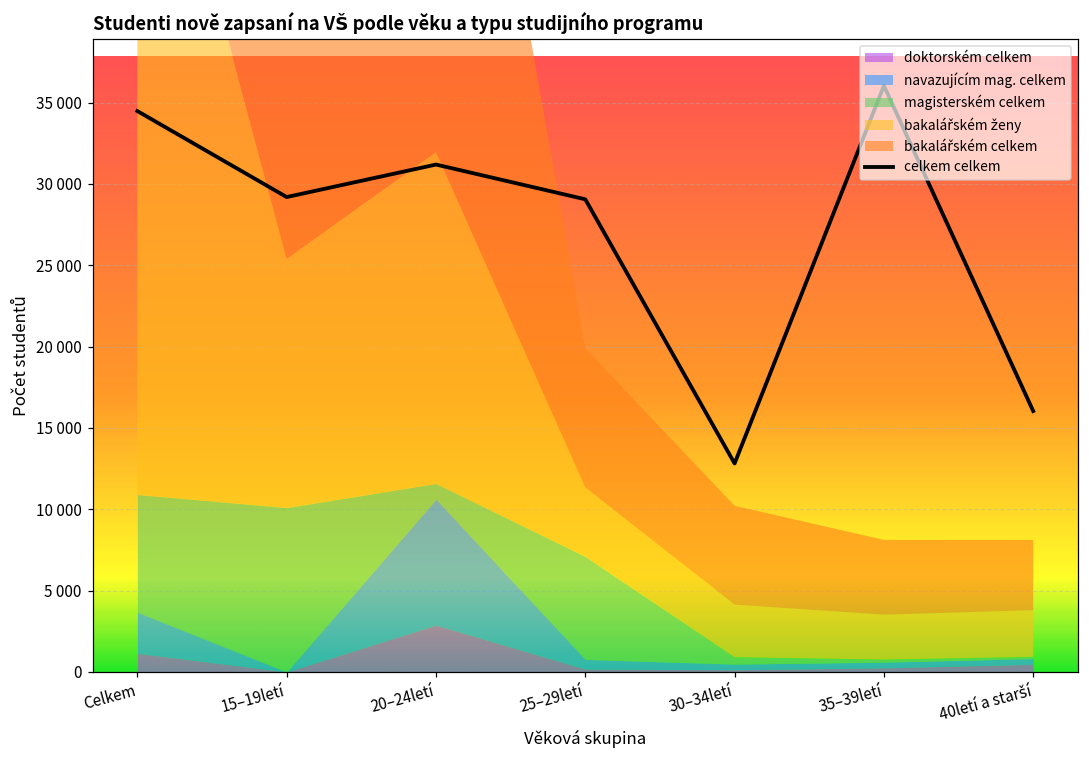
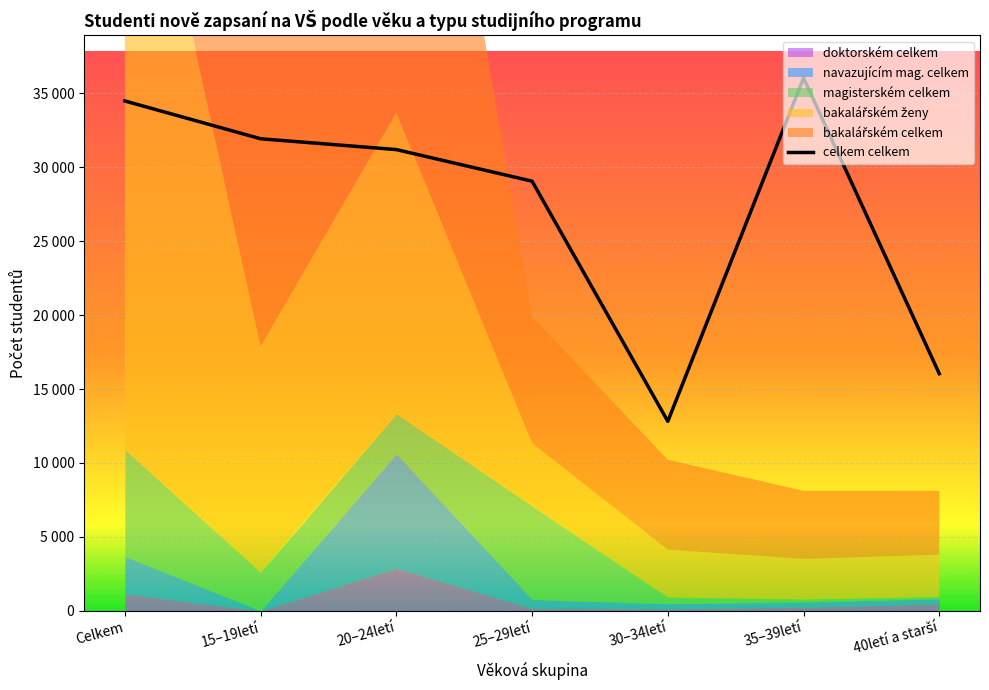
celkem celkem, 15–19letí: 29200 -> 31900
magisterském celkem, 15–19letí: 10100 -> 2600
magisterském celkem, 20–24letí: 1000 -> 2700
